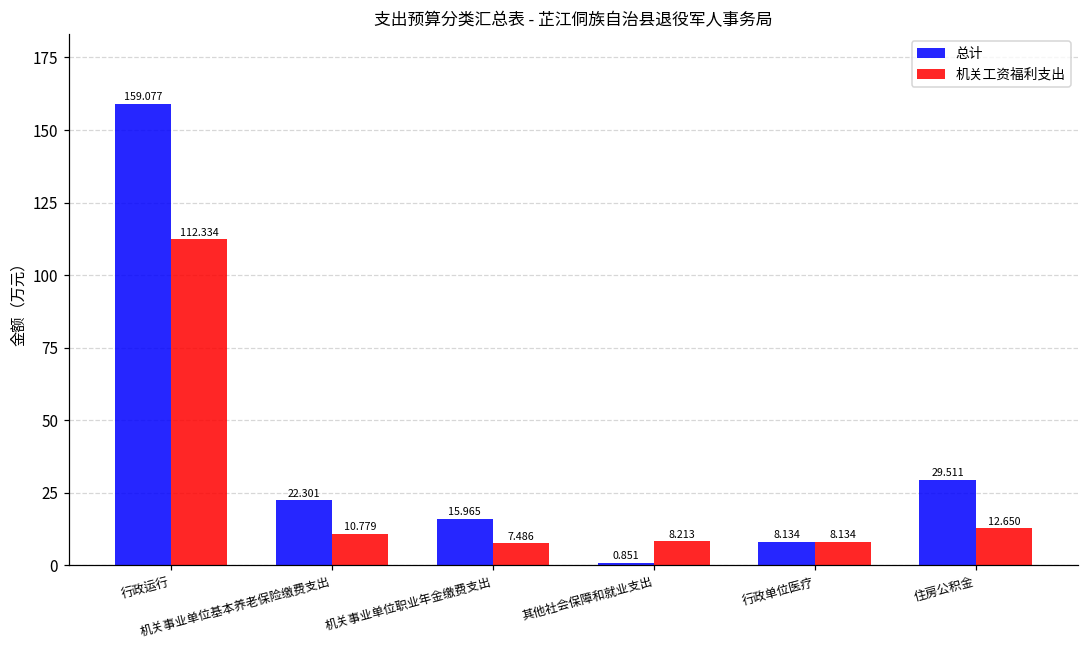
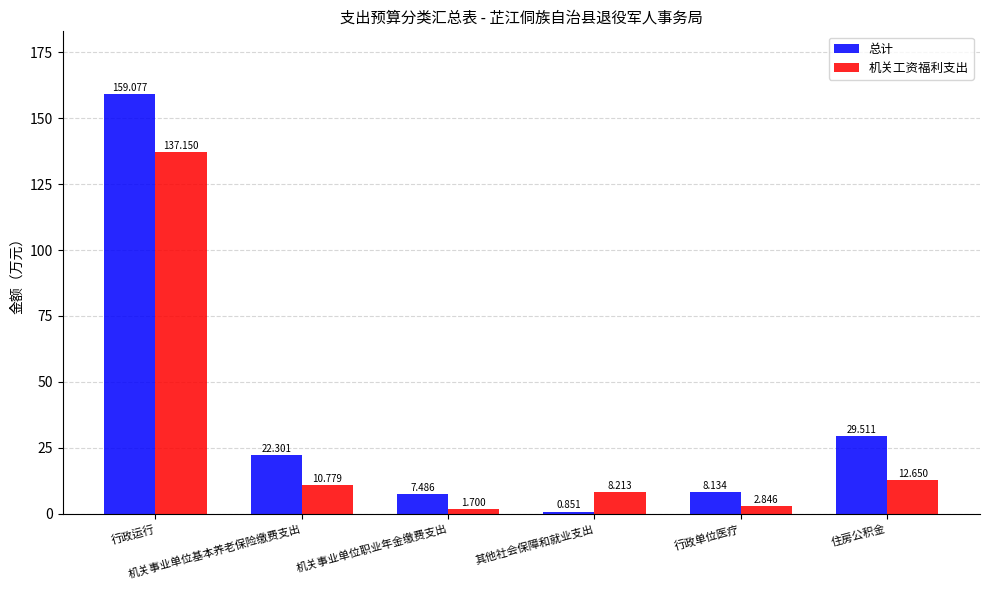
机关工资福利支出, 行政运行: 112.334 -> 137.150
总计, 机关事业单位职业年金缴费支出: 15.965 -> 7.486
机关工资福利支出, 机关事业单位职业年金缴费支出: 7.486 -> 1.700
机关工资福利支出, 行政单位医疗: 8.134 -> 2.846
